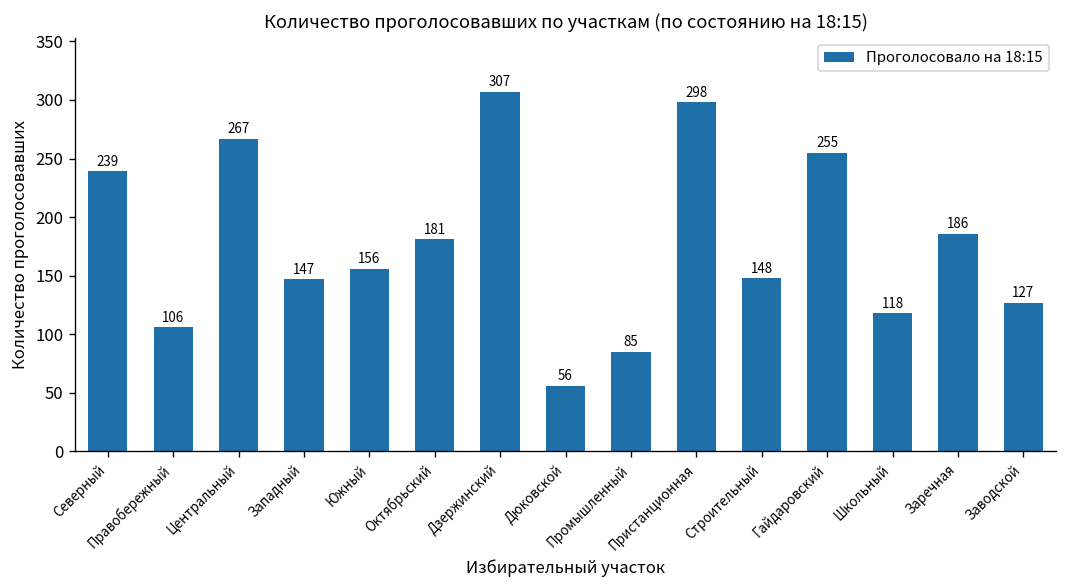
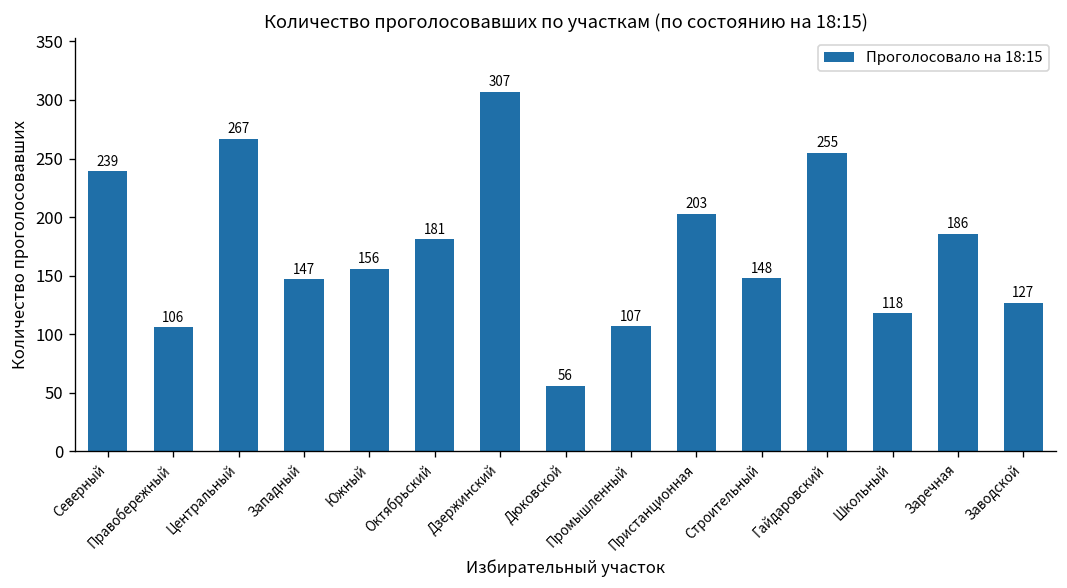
Промышленный: 85 -> 107
Пристанционная: 298 -> 203
